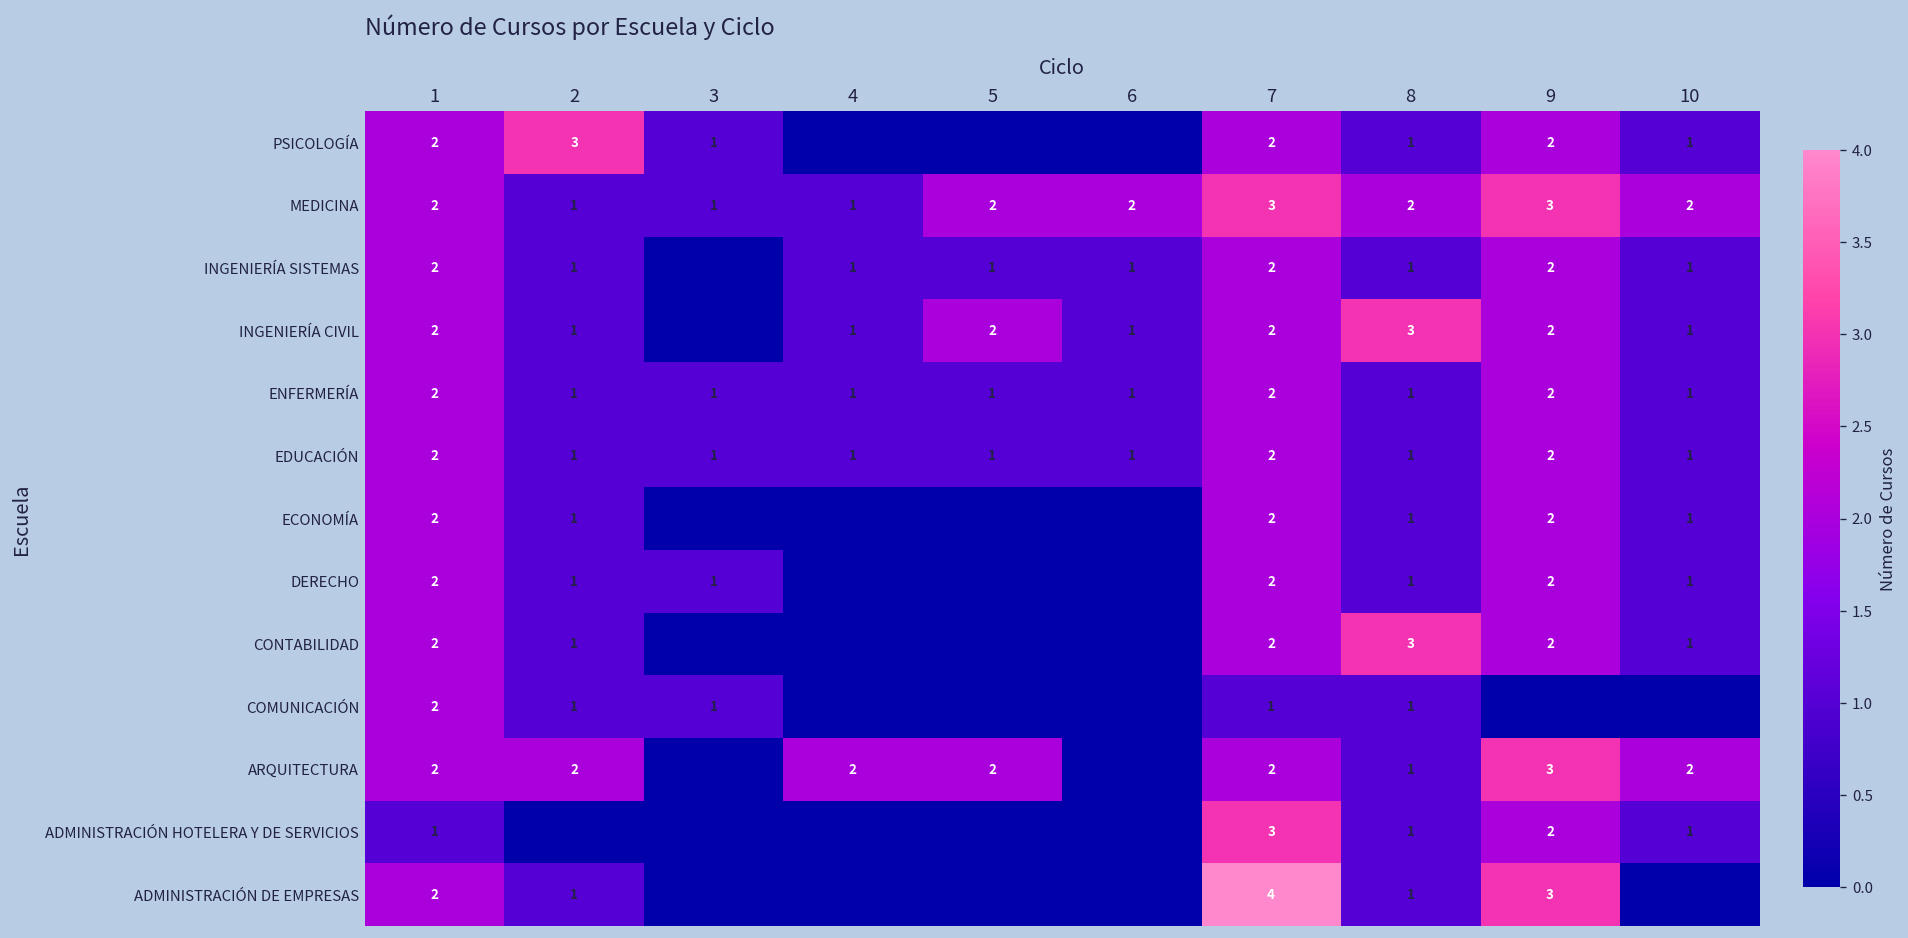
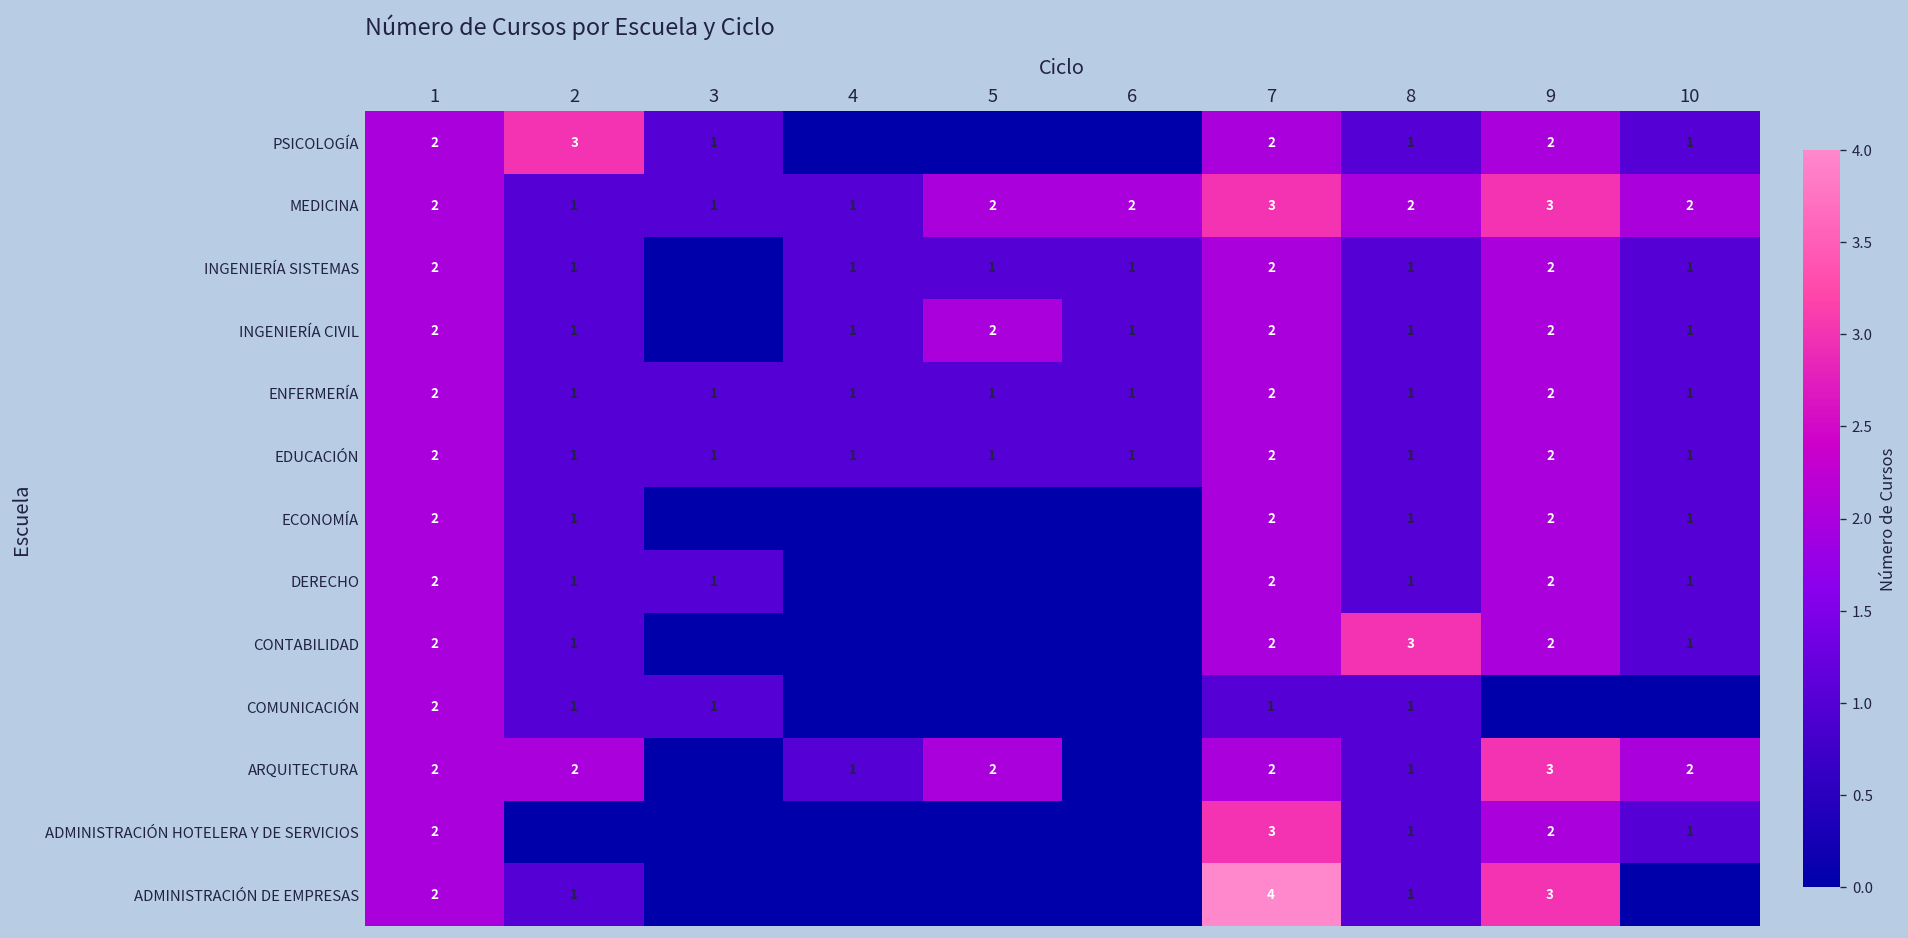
INGENIERÍA CIVIL, 8: 3 -> 1
ARQUITECTURA, 4: 2 -> 1
ADMINISTRACIÓN HOTELERA Y DE SERVICIOS, 1: 1 -> 2
